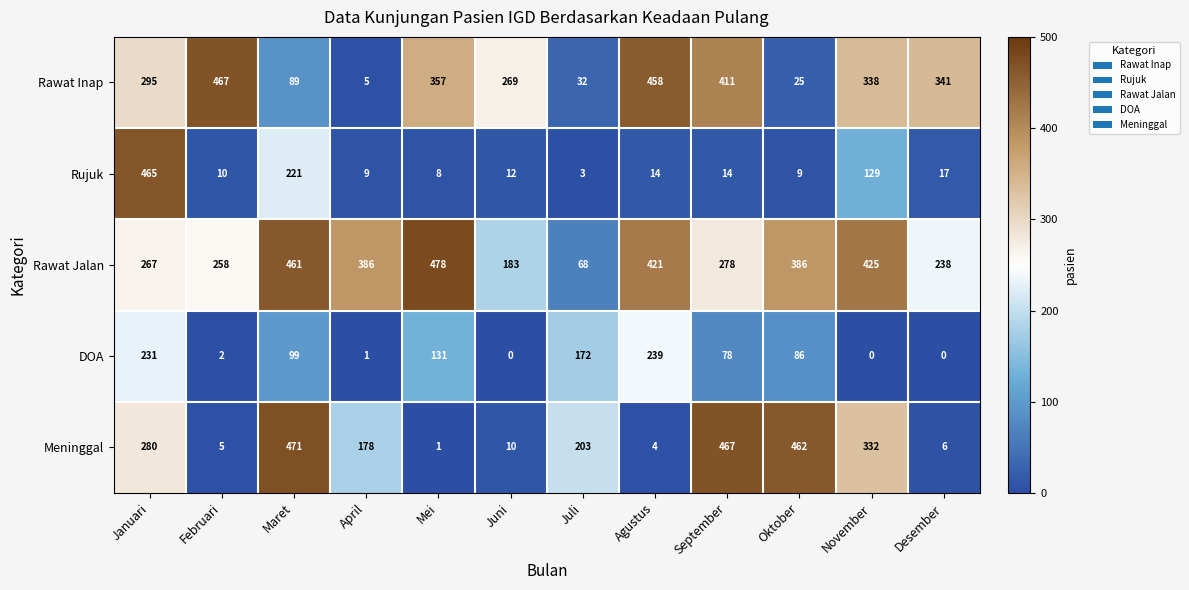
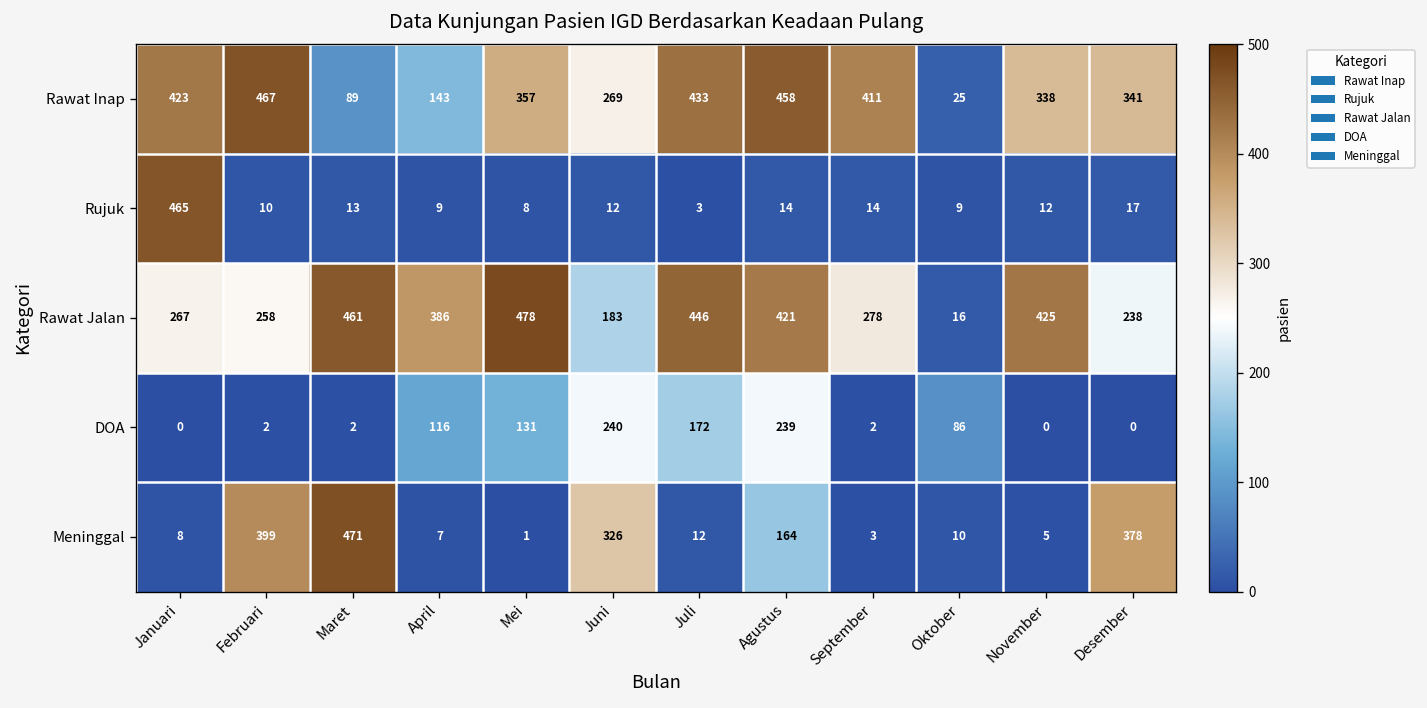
Rawat Inap, Januari: 295 -> 423
Rawat Inap, April: 5 -> 143
Rawat Inap, Juli: 32 -> 433
Rujuk, Maret: 221 -> 13
Rujuk, November: 129 -> 12
Rawat Jalan, Juli: 68 -> 446
Rawat Jalan, Oktober: 386 -> 16
DOA, Januari: 231 -> 0
DOA, Maret: 99 -> 2
DOA, April: 1 -> 116
DOA, Juni: 0 -> 240
DOA, September: 78 -> 2
Meninggal, Januari: 280 -> 8
Meninggal, Februari: 5 -> 399
Meninggal, April: 178 -> 7
Meninggal, Juni: 10 -> 326
Meninggal, Juli: 203 -> 12
Meninggal, Agustus: 4 -> 164
Meninggal, September: 467 -> 3
Meninggal, Oktober: 462 -> 10
Meninggal, November: 332 -> 5
Meninggal, Desember: 6 -> 378
